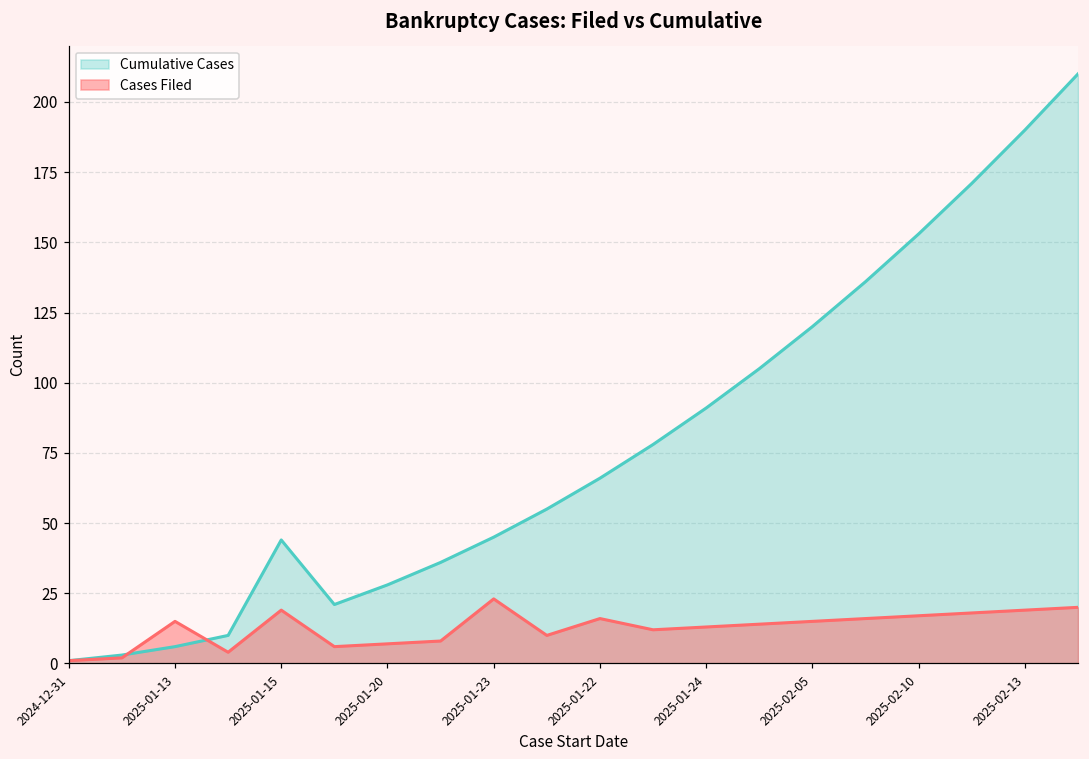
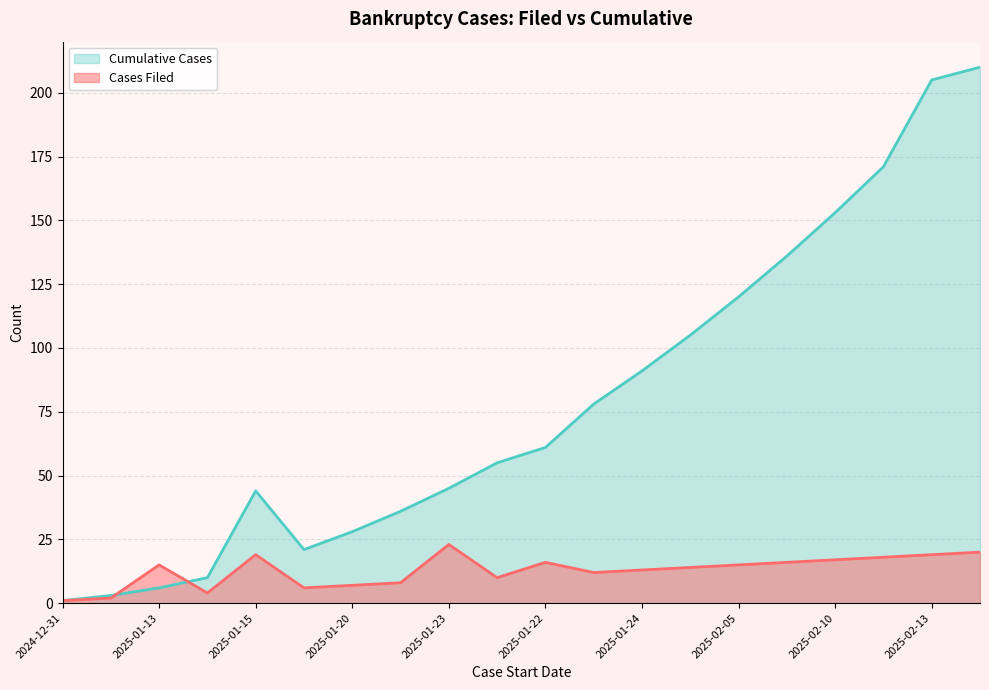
Cumulative Cases, 2025-01-22: 66 -> 61
Cumulative Cases, 2025-02-13: 190 -> 205
